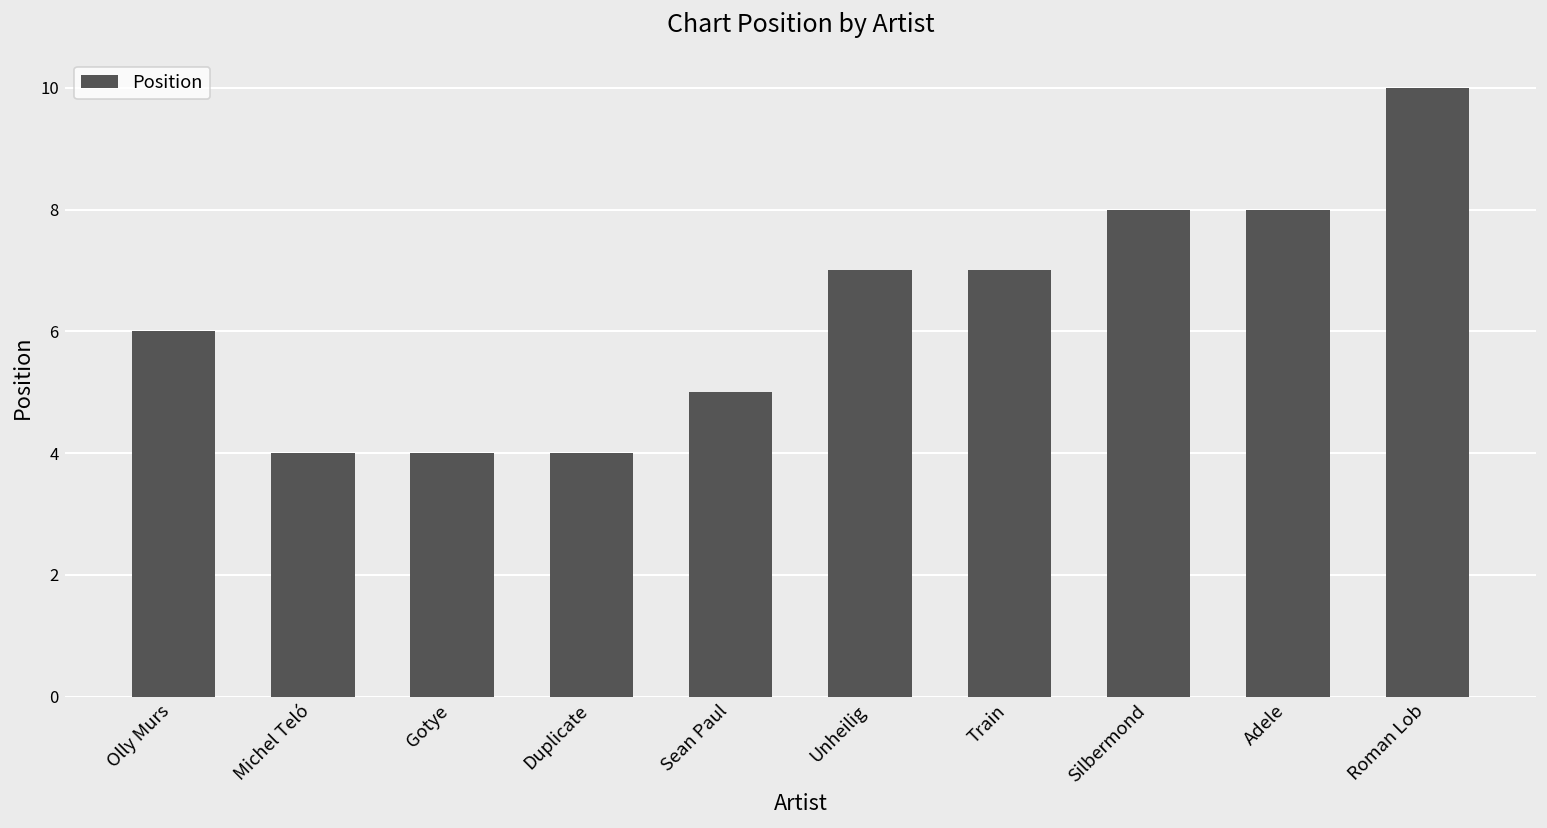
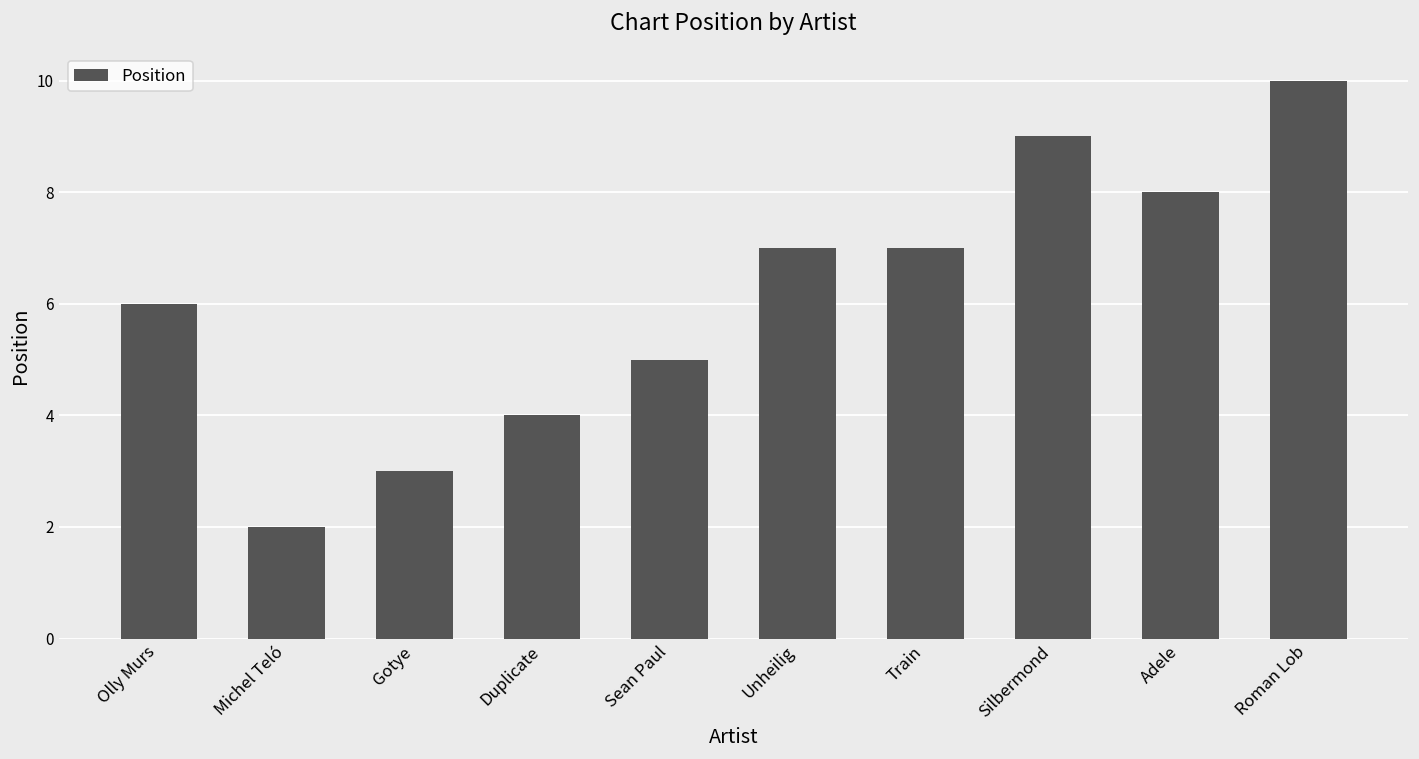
Michel Teló: 4 -> 2
Gotye: 4 -> 3
Silbermond: 8 -> 9
